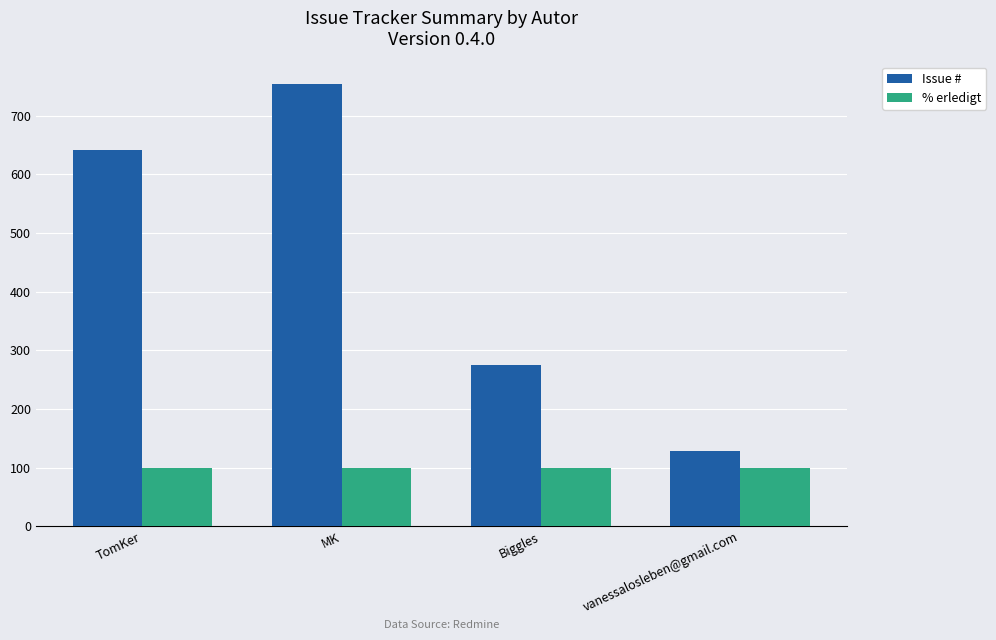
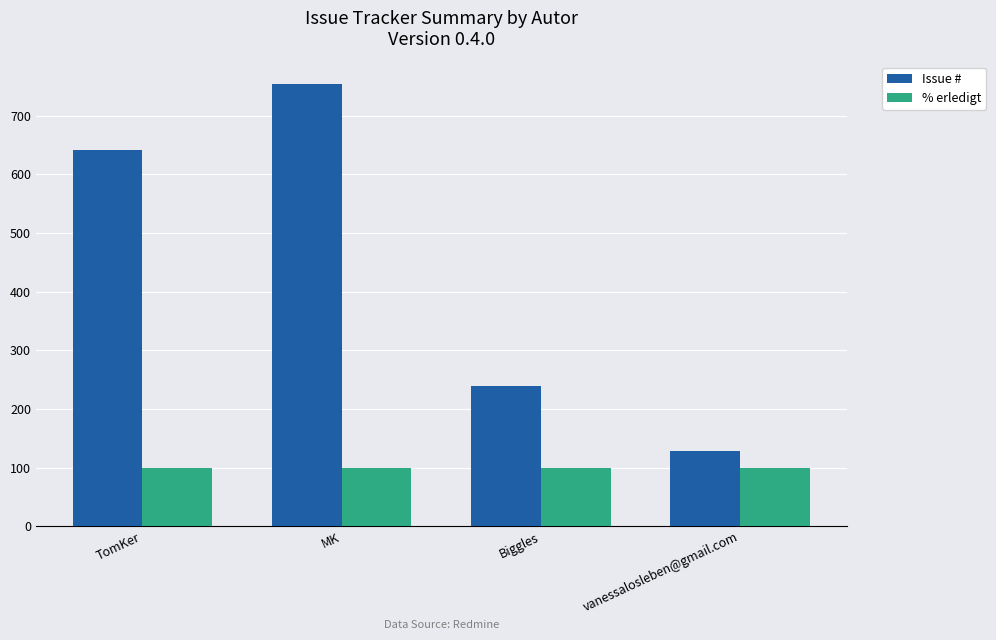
Issue #, Biggles: 280 -> 240
